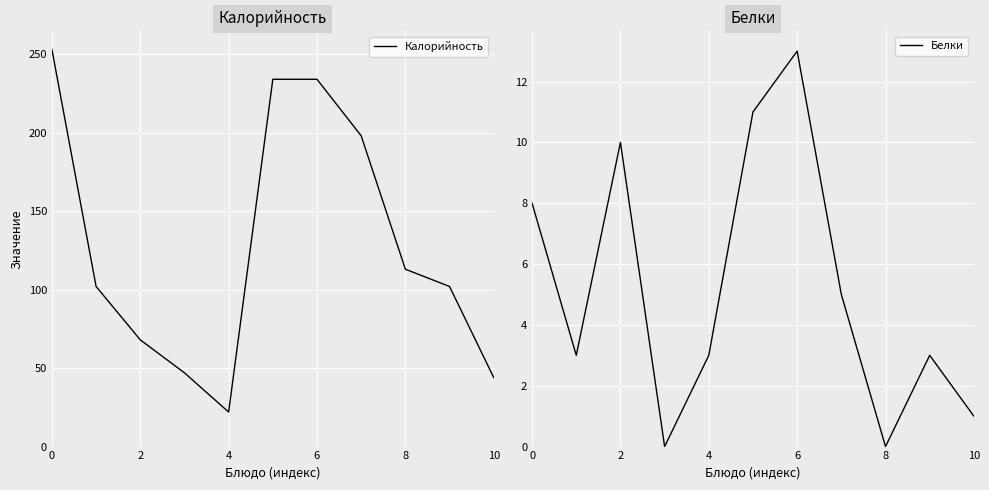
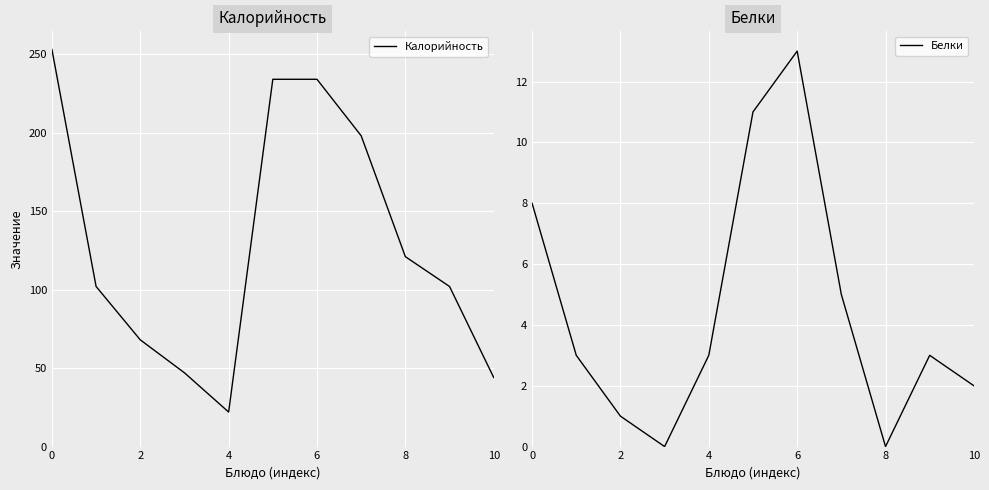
Калорийность, 8: 113 -> 121
Белки, 2: 10 -> 1
Белки, 10: 1 -> 2
